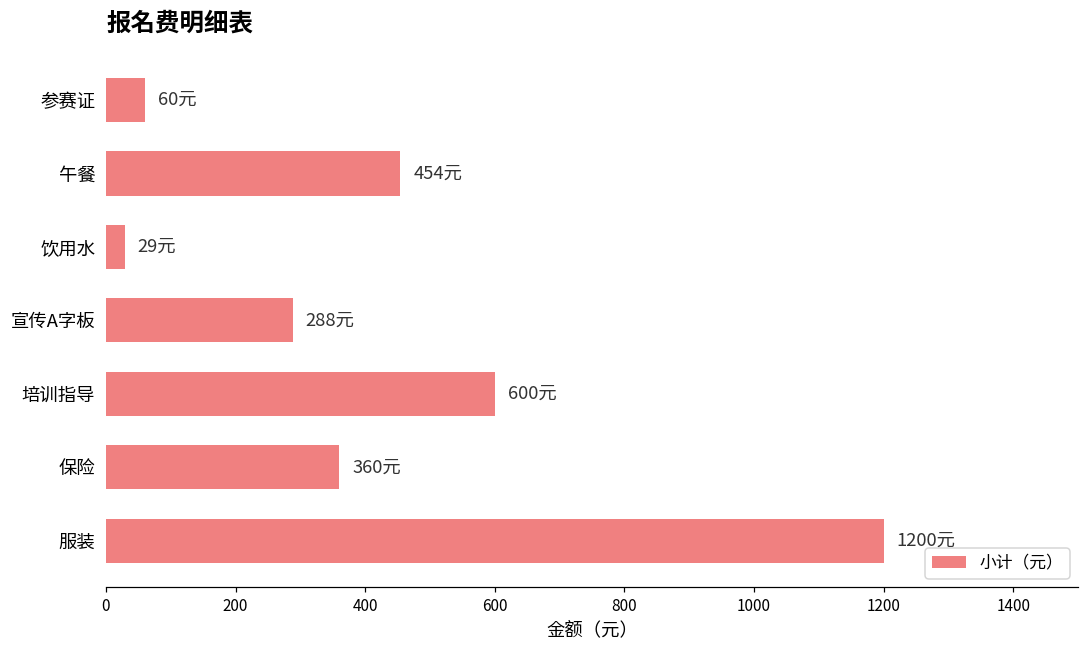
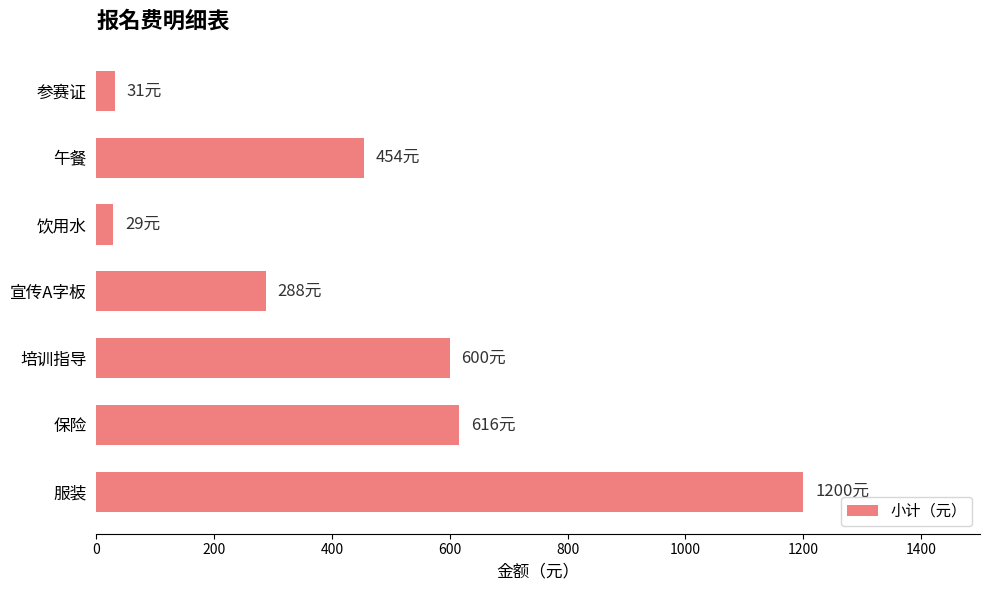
参赛证: 60元 -> 31元
保险: 360元 -> 616元
